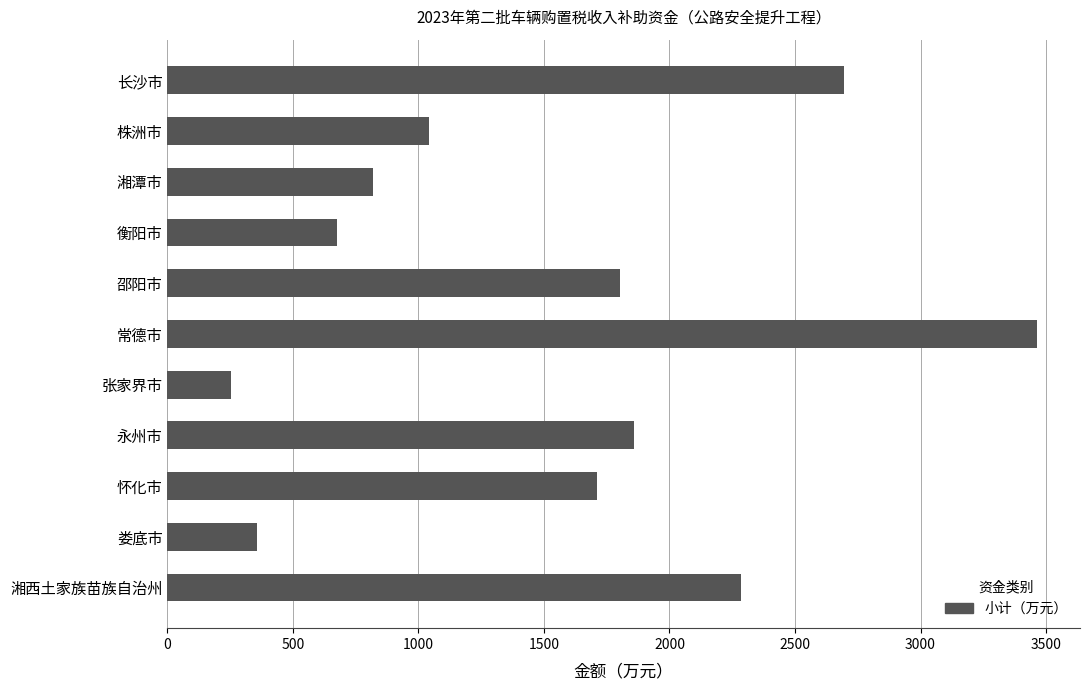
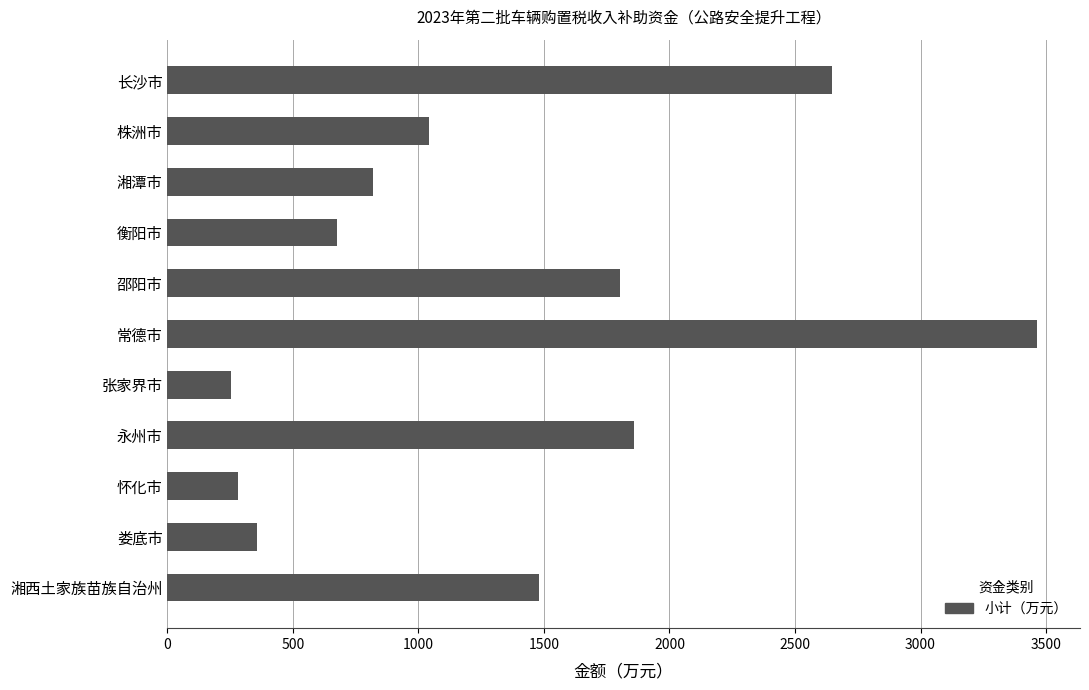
长沙市: 2700 -> 2650
怀化市: 1710 -> 280
湘西土家族苗族自治州: 2280 -> 1480
